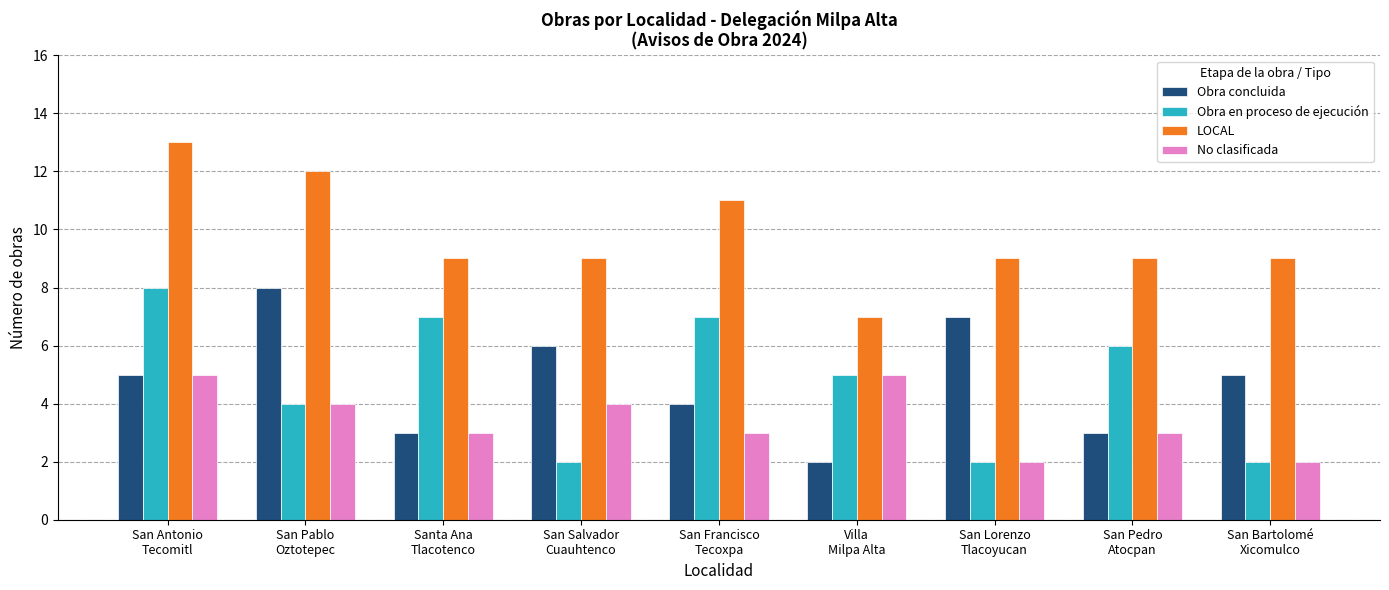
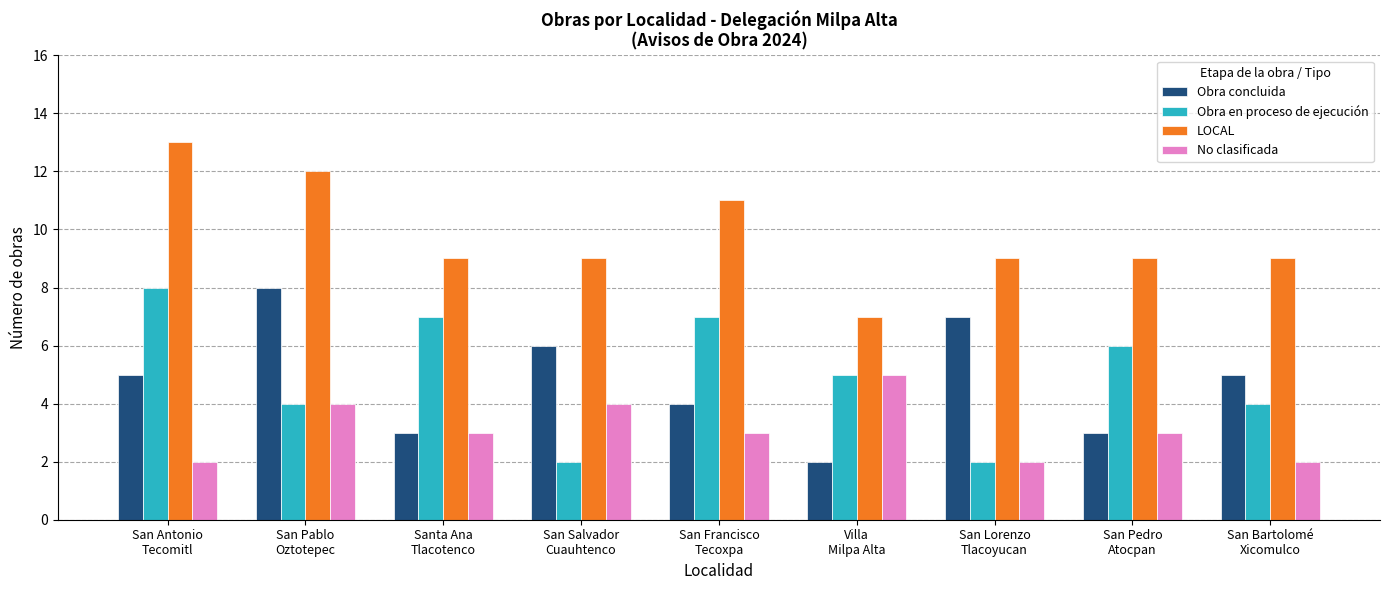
No clasificada, San Antonio Tecomitl: 5 -> 2
Obra en proceso de ejecución, San Bartolomé Xicomulco: 2 -> 4
